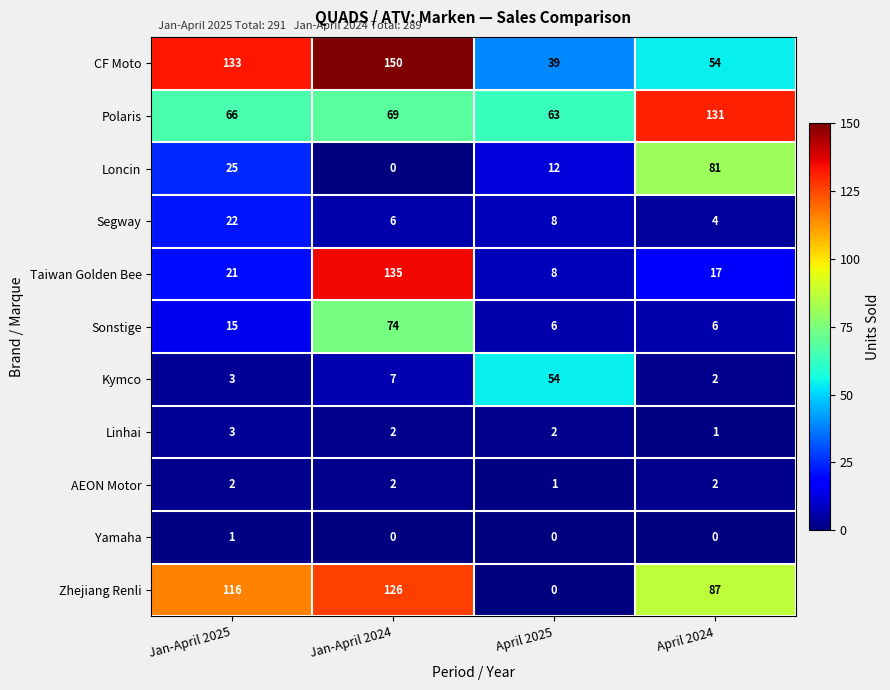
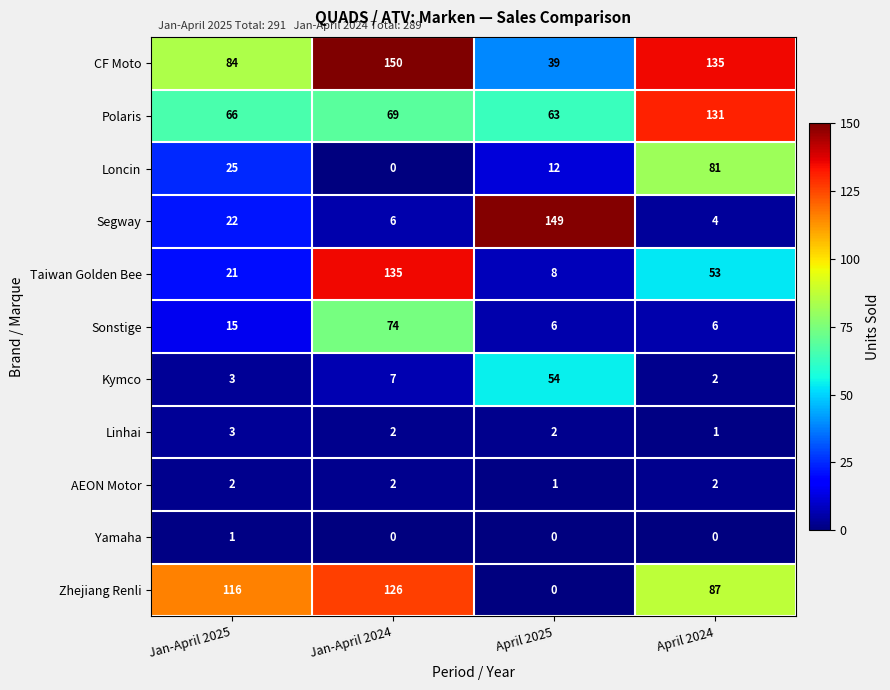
CF Moto, Jan-April 2025: 133 -> 84
CF Moto, April 2024: 54 -> 135
Segway, April 2025: 8 -> 149
Taiwan Golden Bee, April 2024: 17 -> 53
